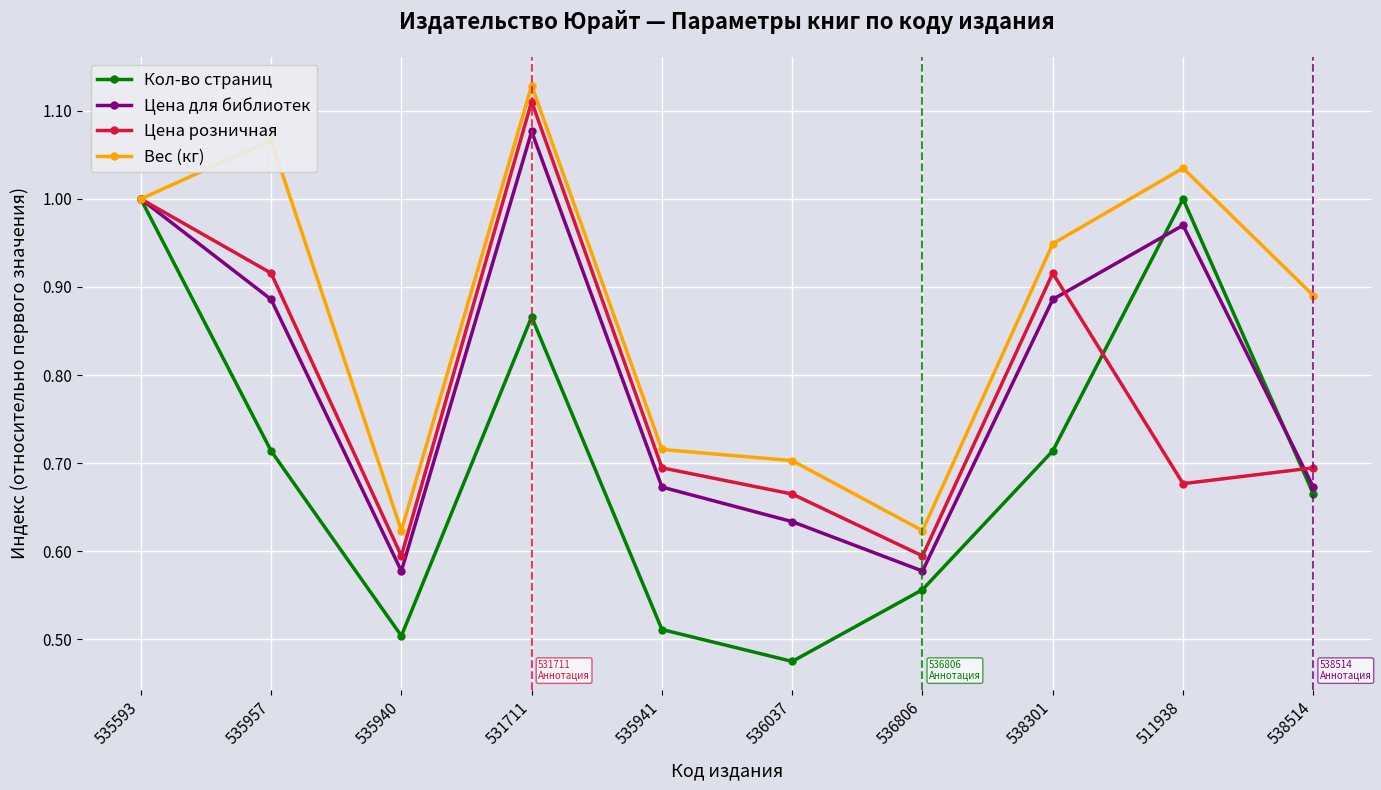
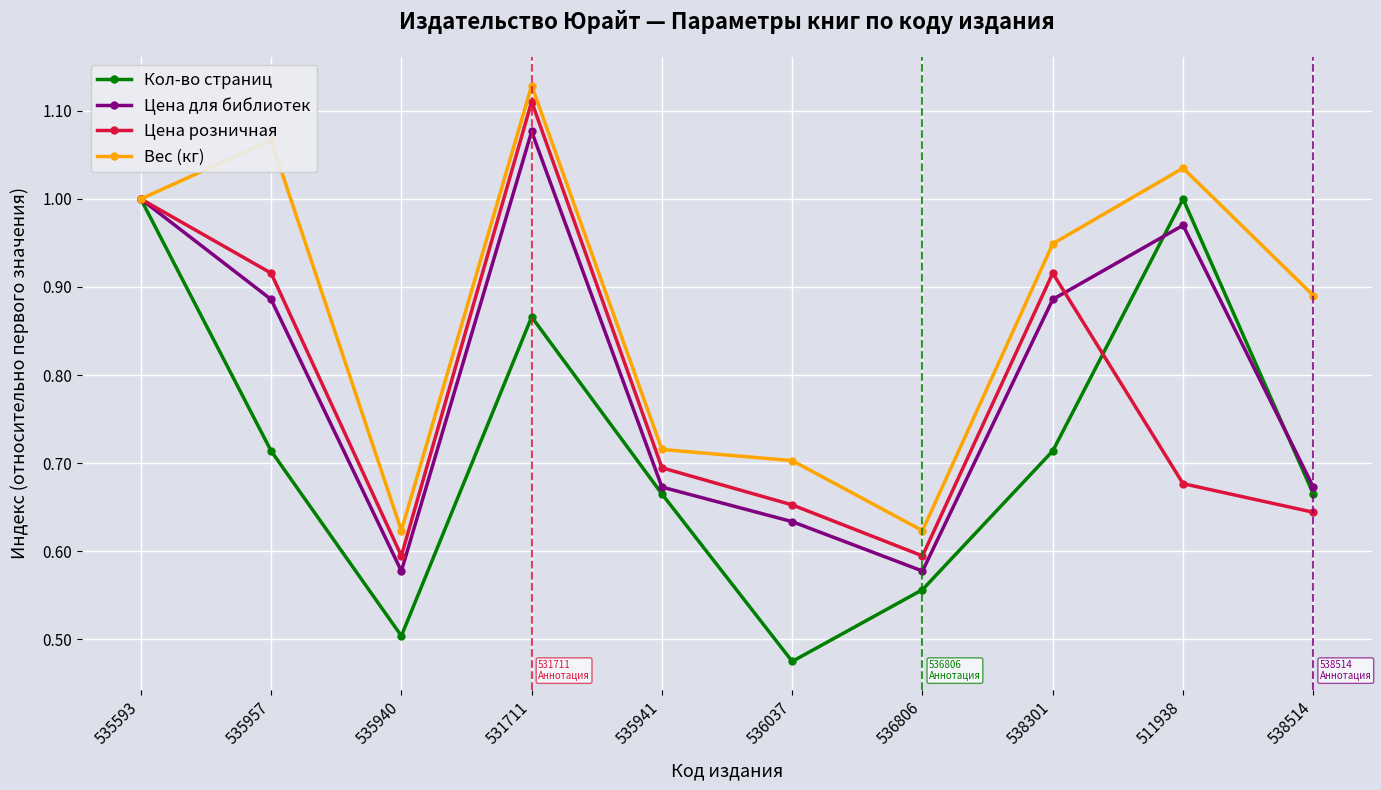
Кол-во страниц, 535941: 0.51 -> 0.66
Цена розничная, 536037: 0.66 -> 0.65
Цена розничная, 538514: 0.69 -> 0.64
